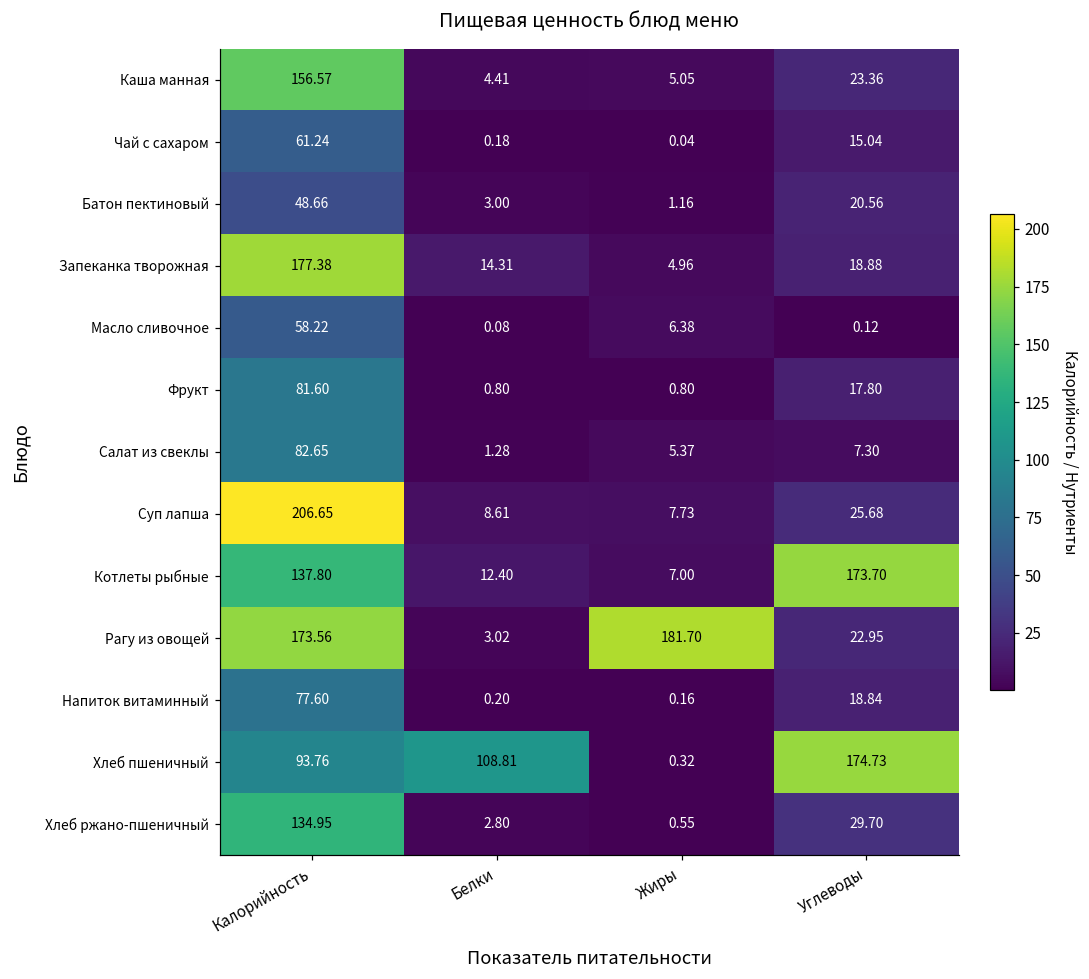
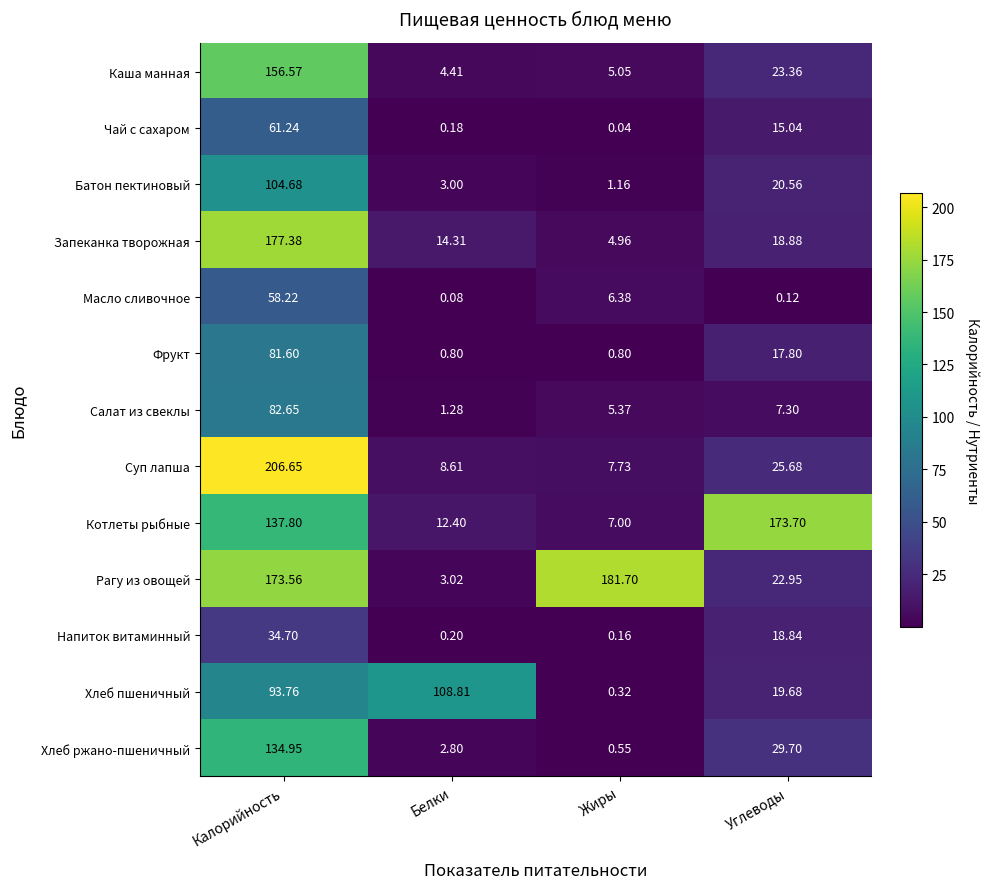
Батон пектиновый, Калорийность: 48.66 -> 104.68
Напиток витаминный, Калорийность: 77.60 -> 34.70
Хлеб пшеничный, Углеводы: 174.73 -> 19.68
